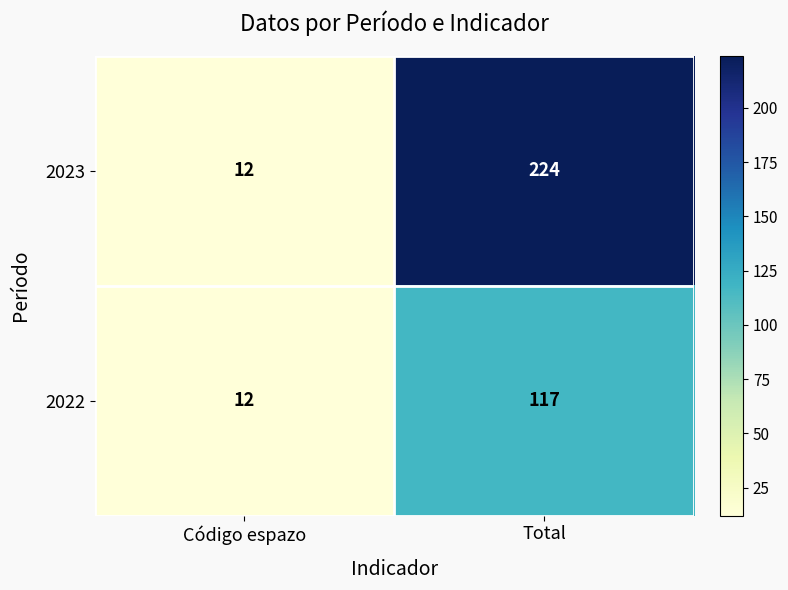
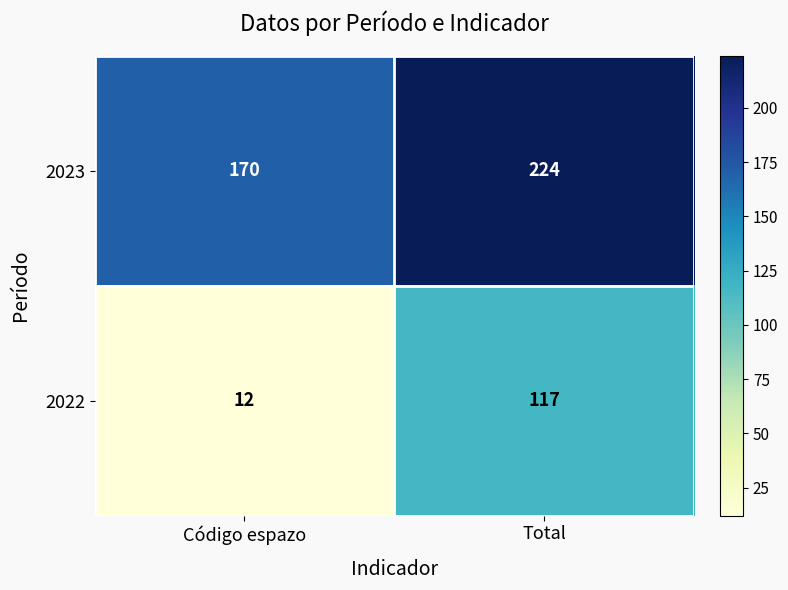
2023, Código espazo: 12 -> 170
